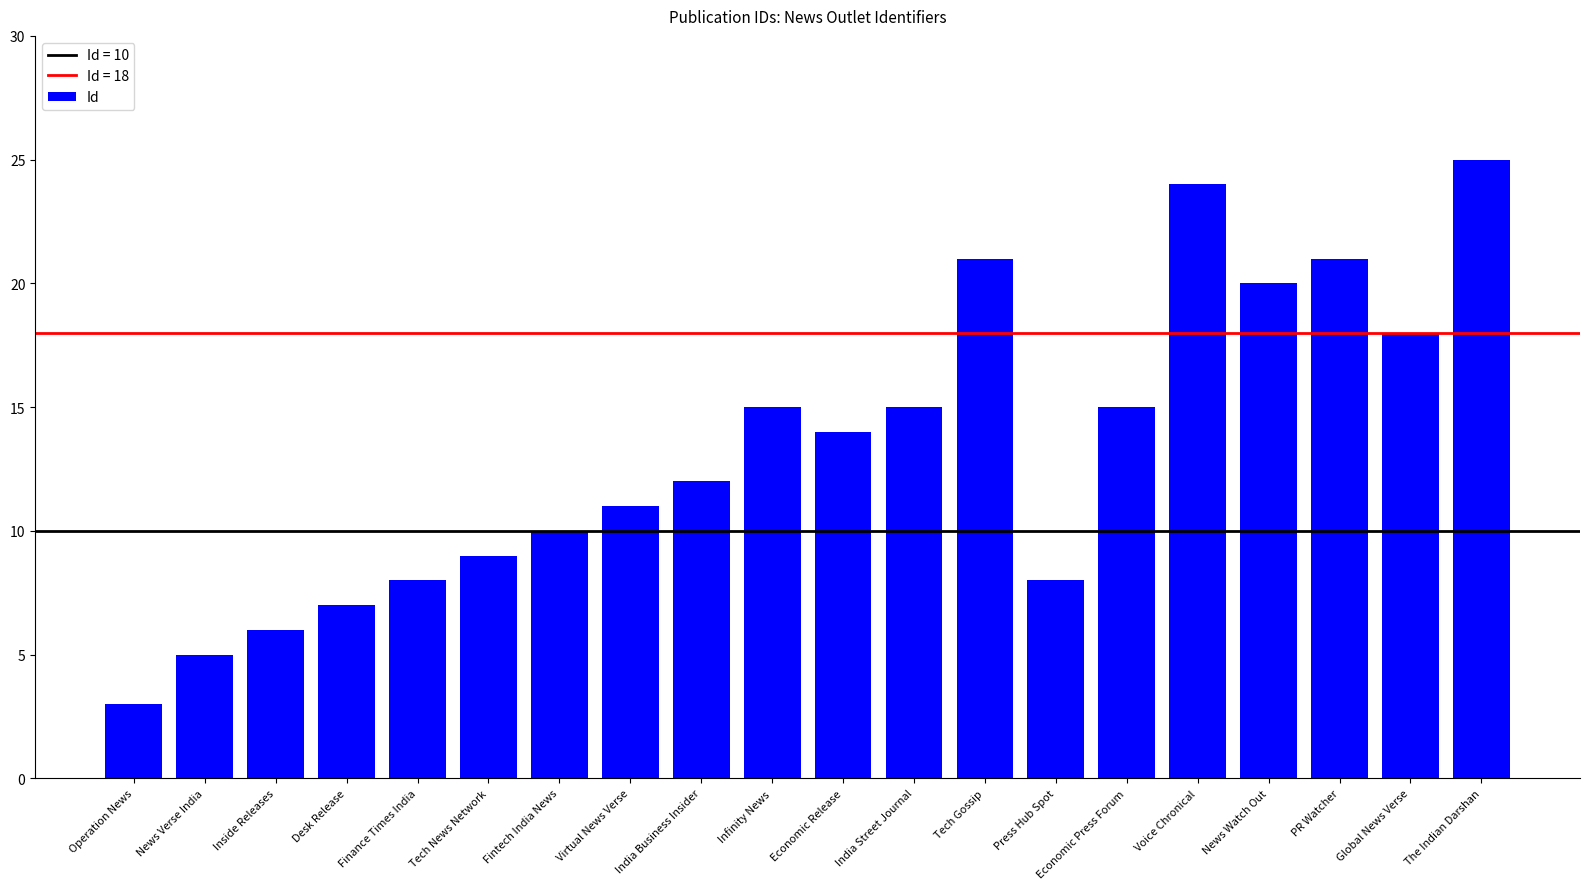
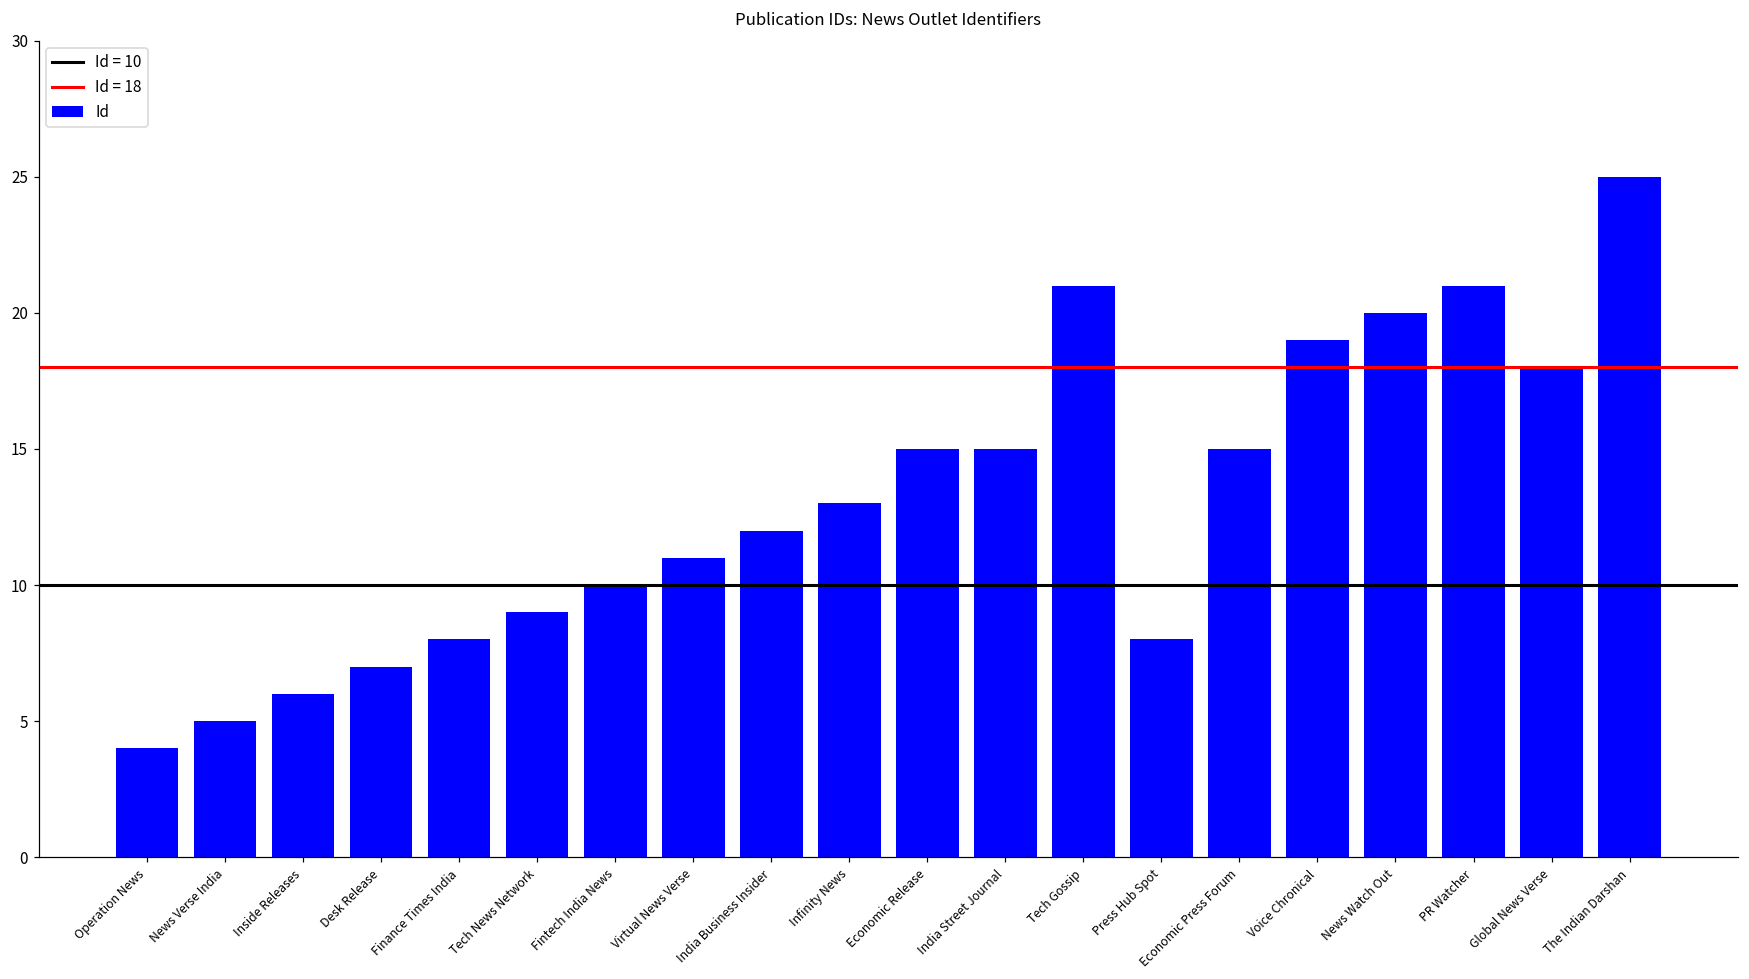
Operation News: 3 -> 4
Infinity News: 15 -> 13
Economic Release: 14 -> 15
Voice Chronical: 24 -> 19
